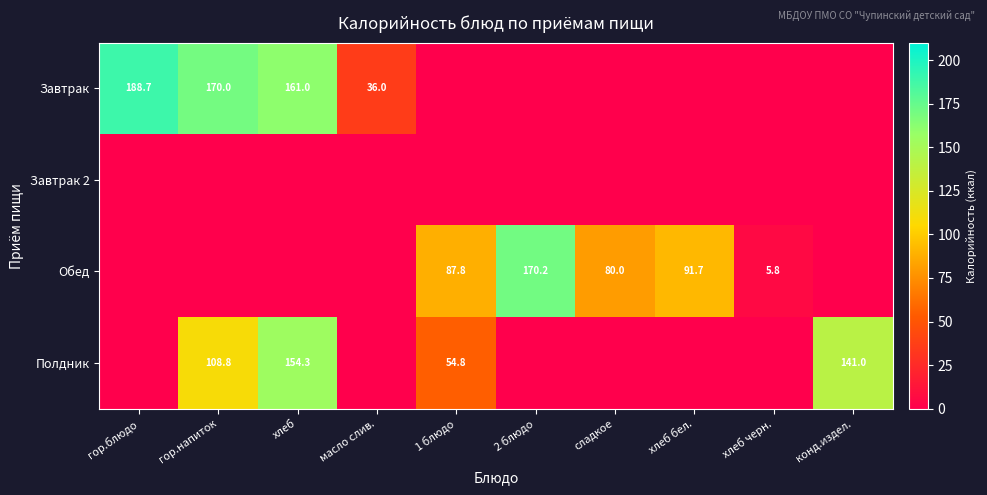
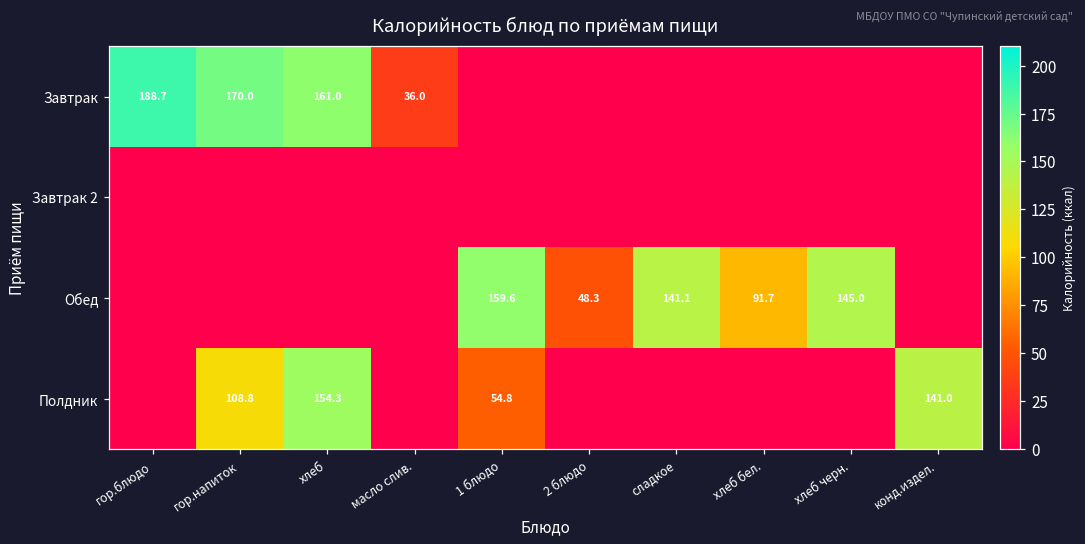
Обед, 1 блюдо: 87.8 -> 159.6
Обед, 2 блюдо: 170.2 -> 48.3
Обед, сладкое: 80.0 -> 141.1
Обед, хлеб черн.: 5.8 -> 145.0
